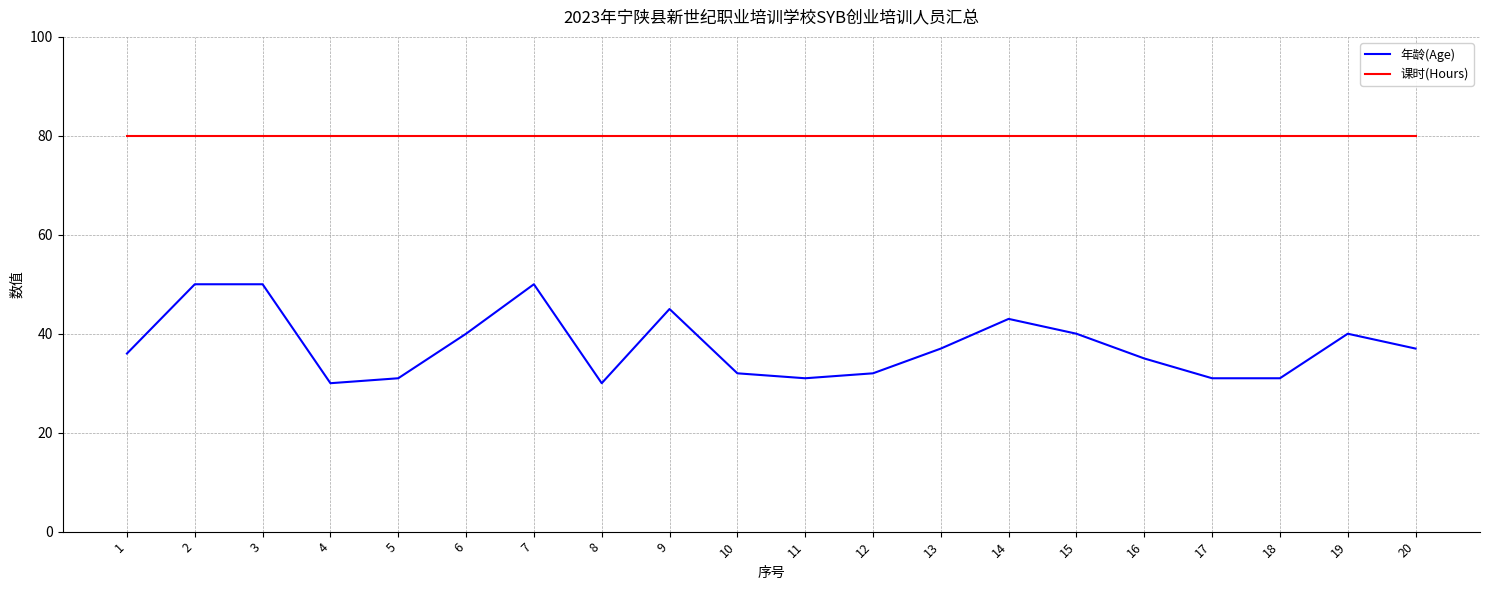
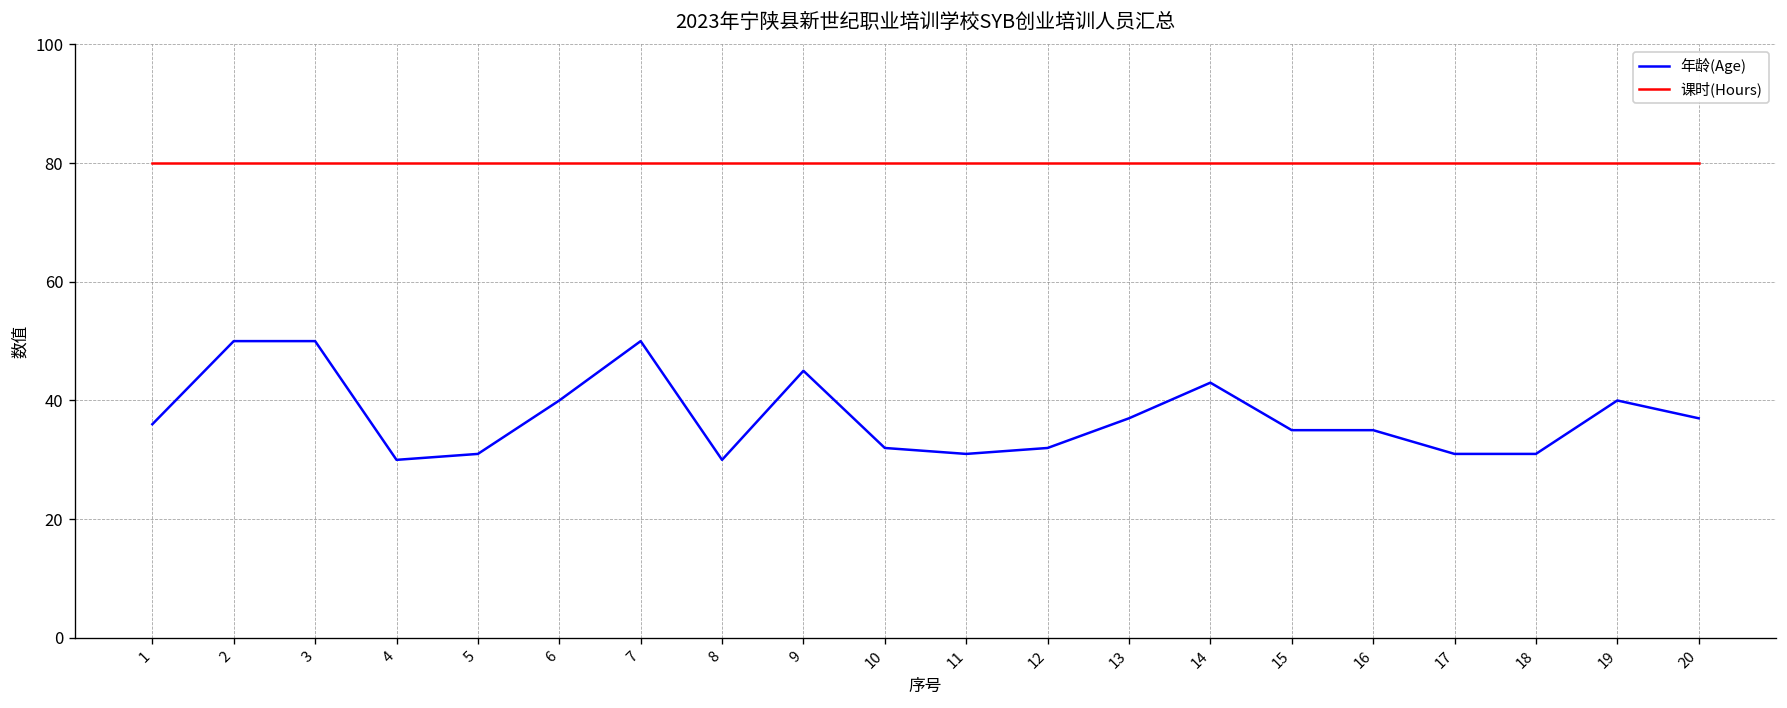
年龄(Age), 15: 40 -> 35
